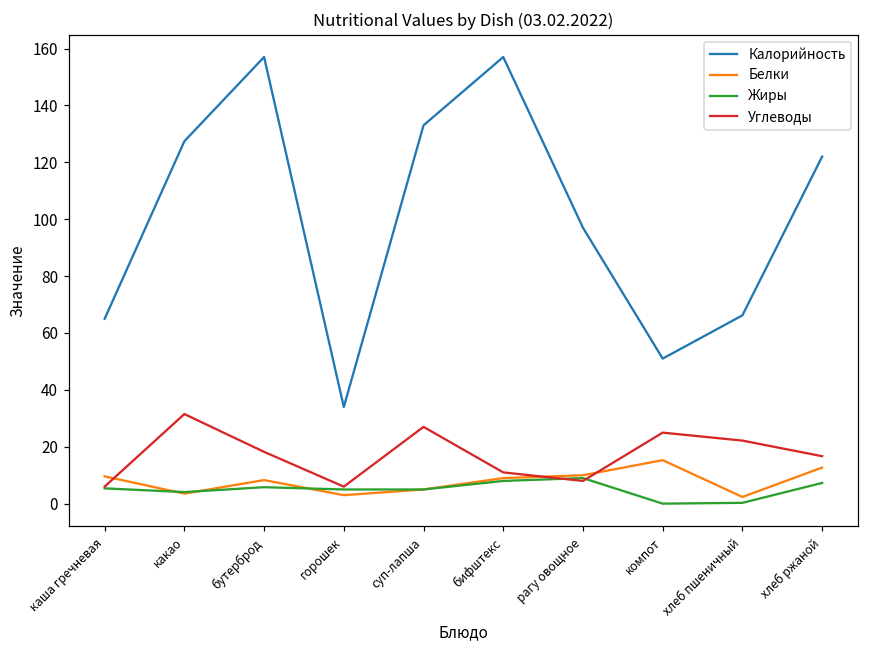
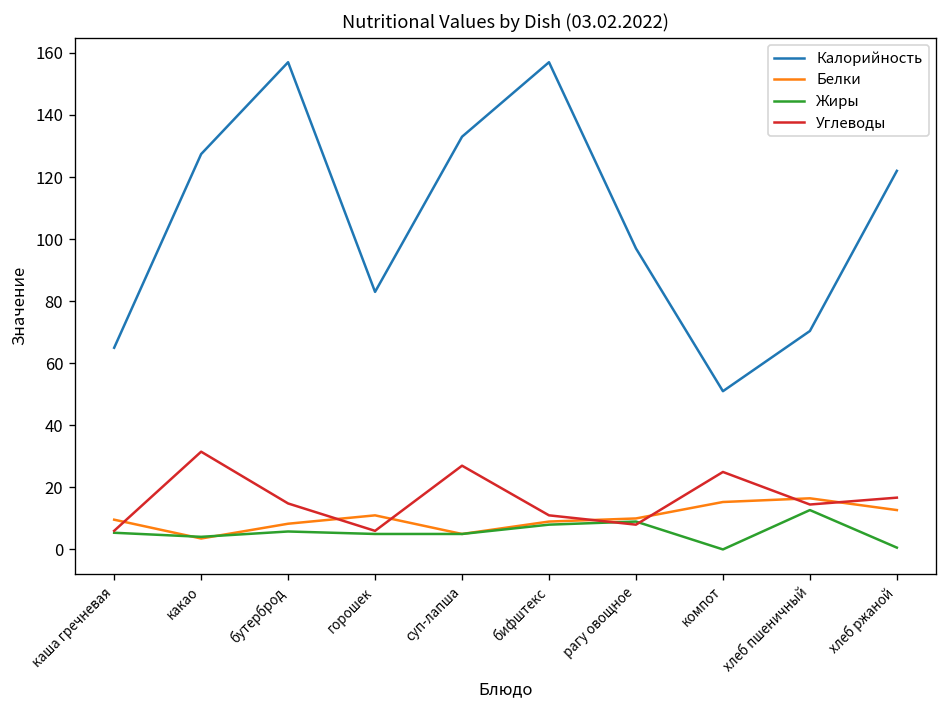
Углеводы, бутерброд: 18 -> 15
Калорийность, горошек: 34 -> 83
Белки, горошек: 3 -> 11
Калорийность, хлеб пшеничный: 66 -> 70
Белки, хлеб пшеничный: 2 -> 16
Жиры, хлеб пшеничный: 0 -> 13
Углеводы, хлеб пшеничный: 22 -> 14
Жиры, хлеб ржаной: 7 -> 1
